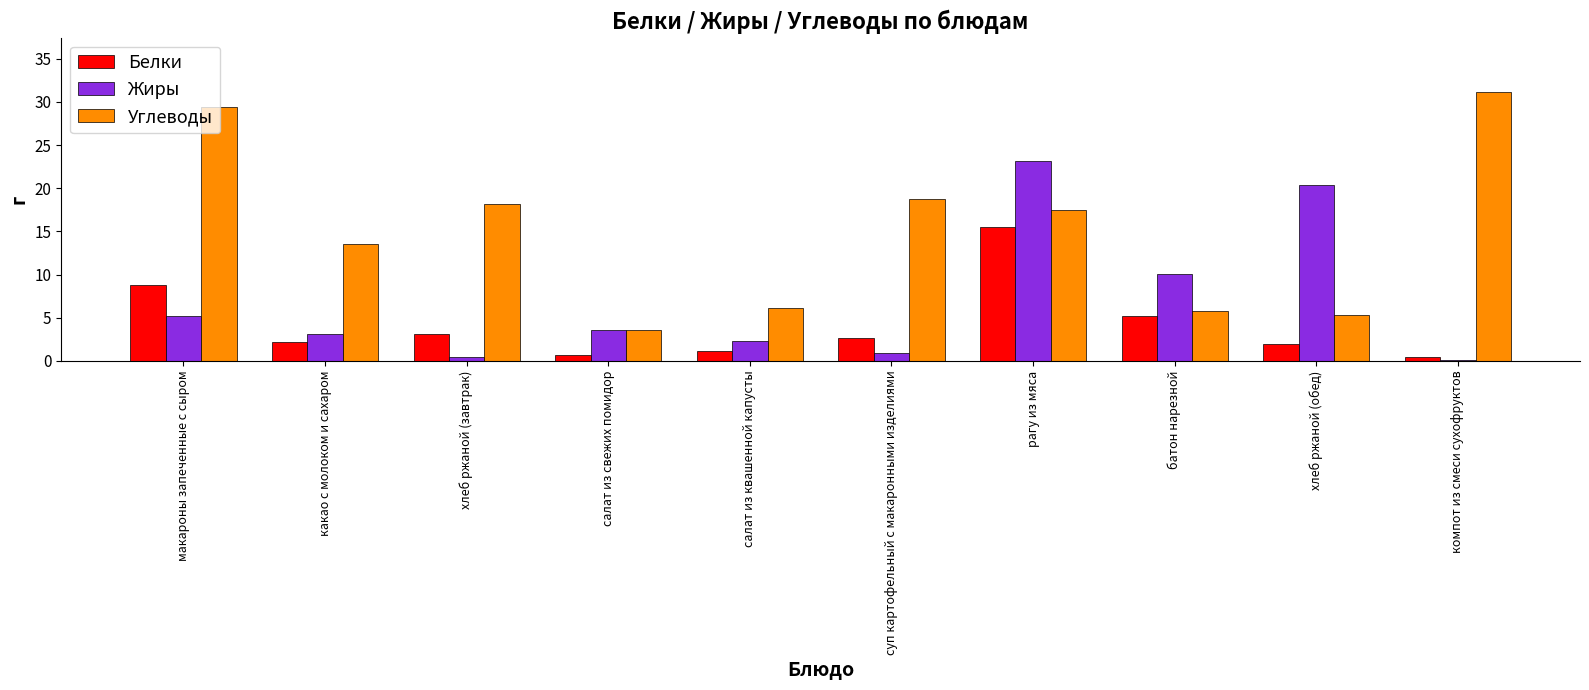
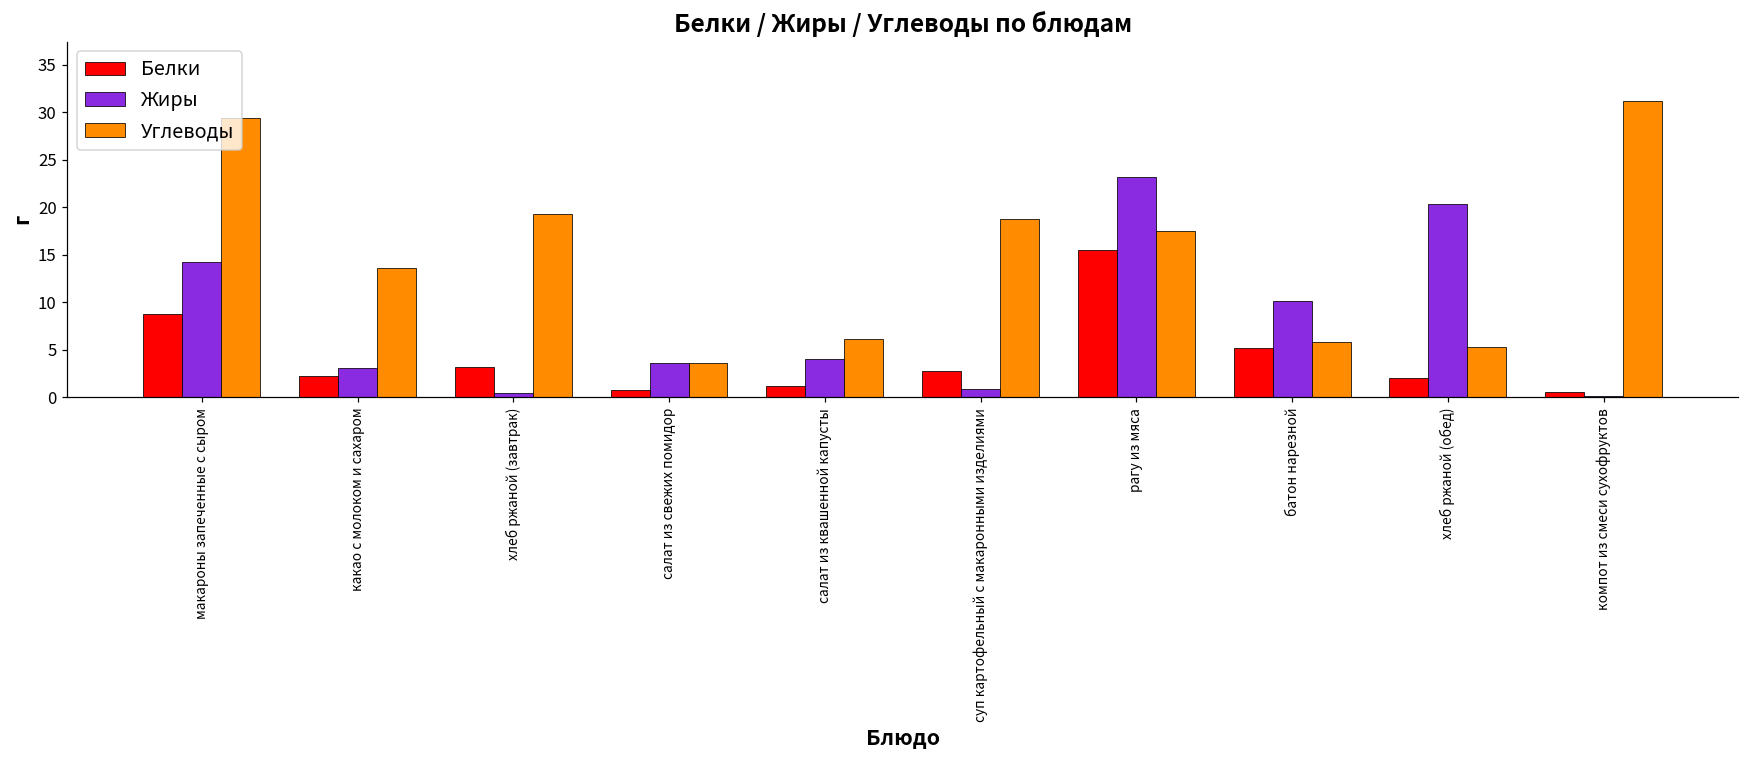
Жиры, макароны запеченные с сыром: 5 -> 14
Углеводы, хлеб ржаной (завтрак): 18 -> 19
Жиры, салат из квашенной капусты: 2 -> 4
